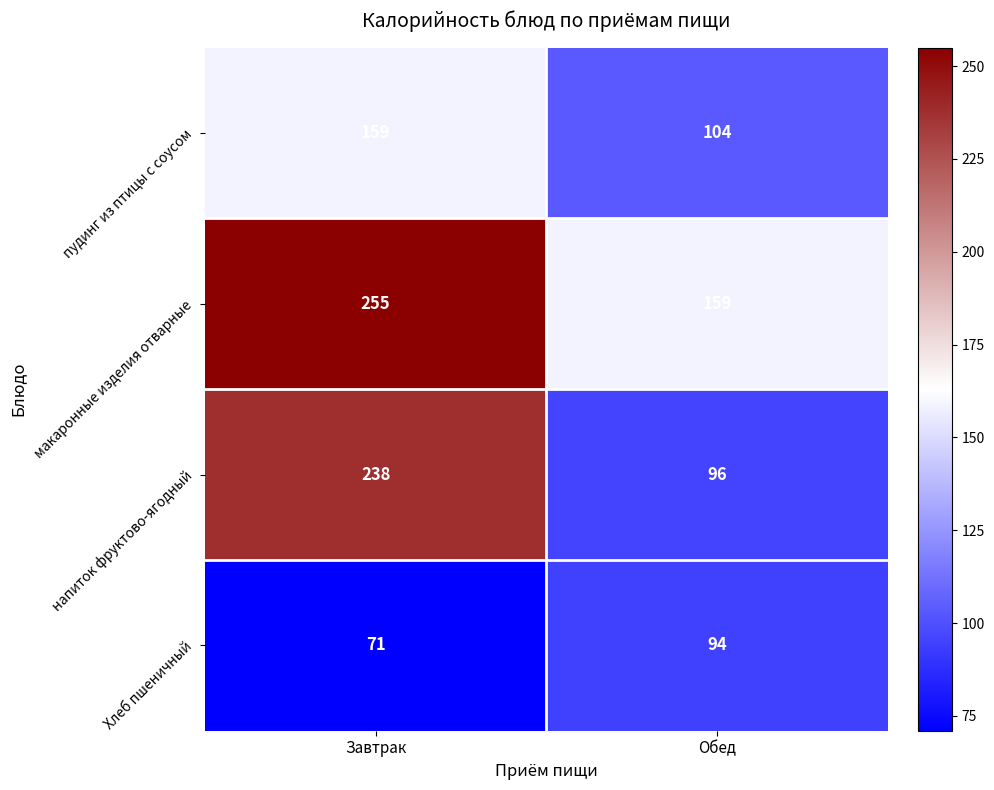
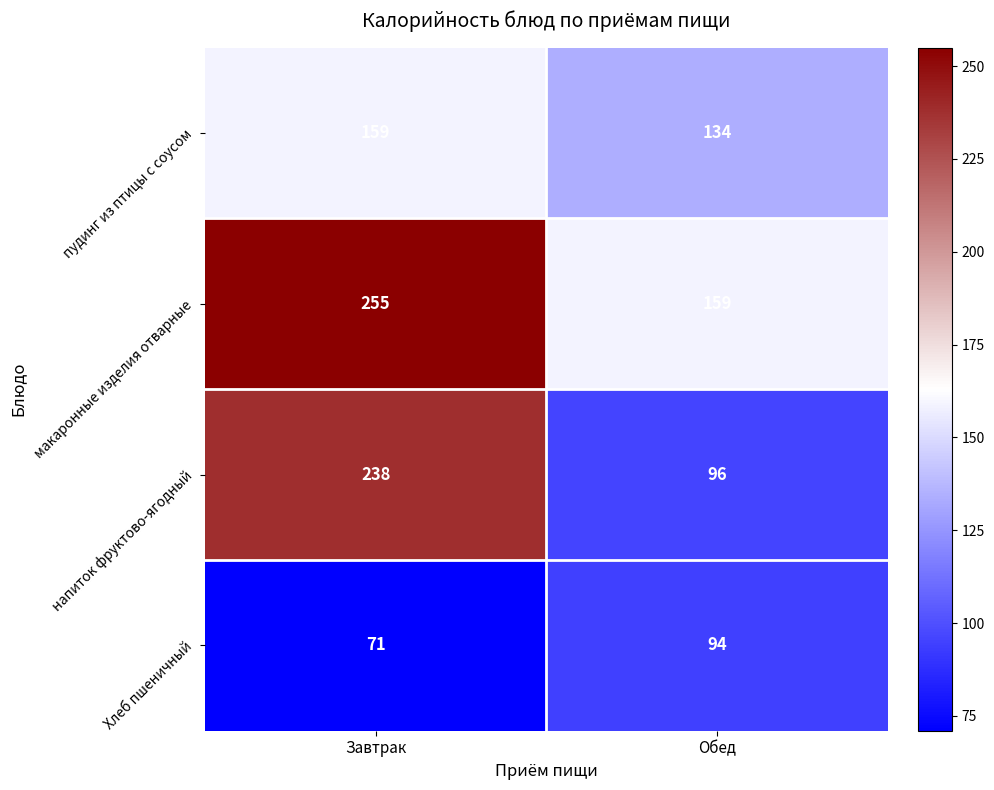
пудинг из птицы с соусом, Обед: 104 -> 134
